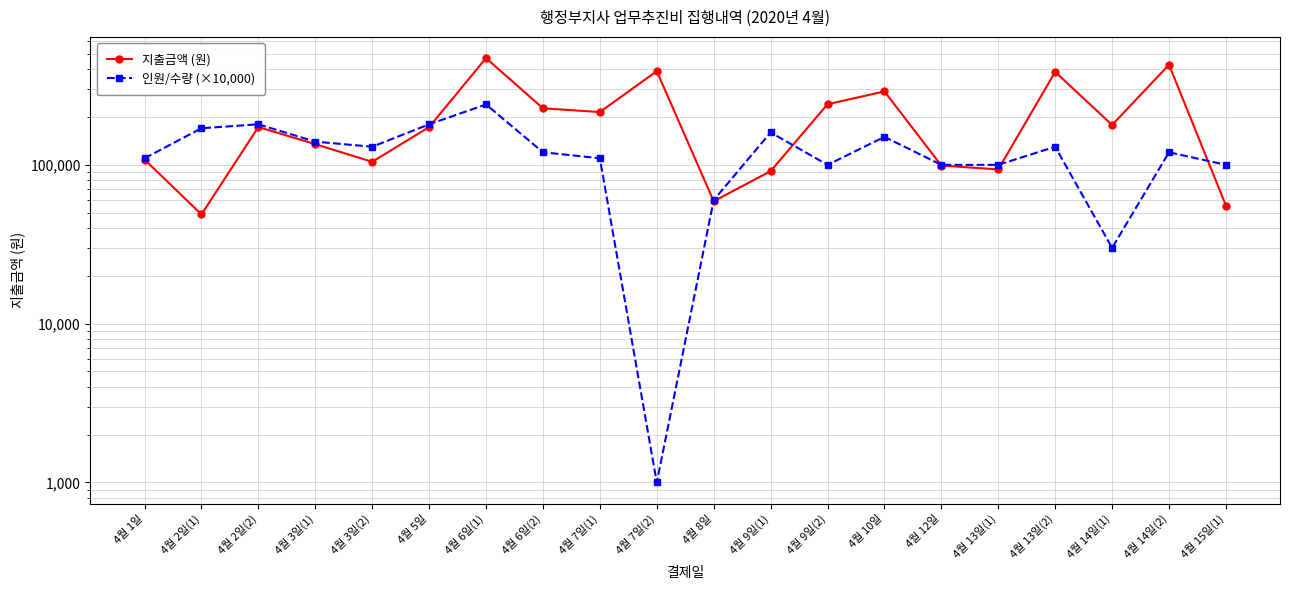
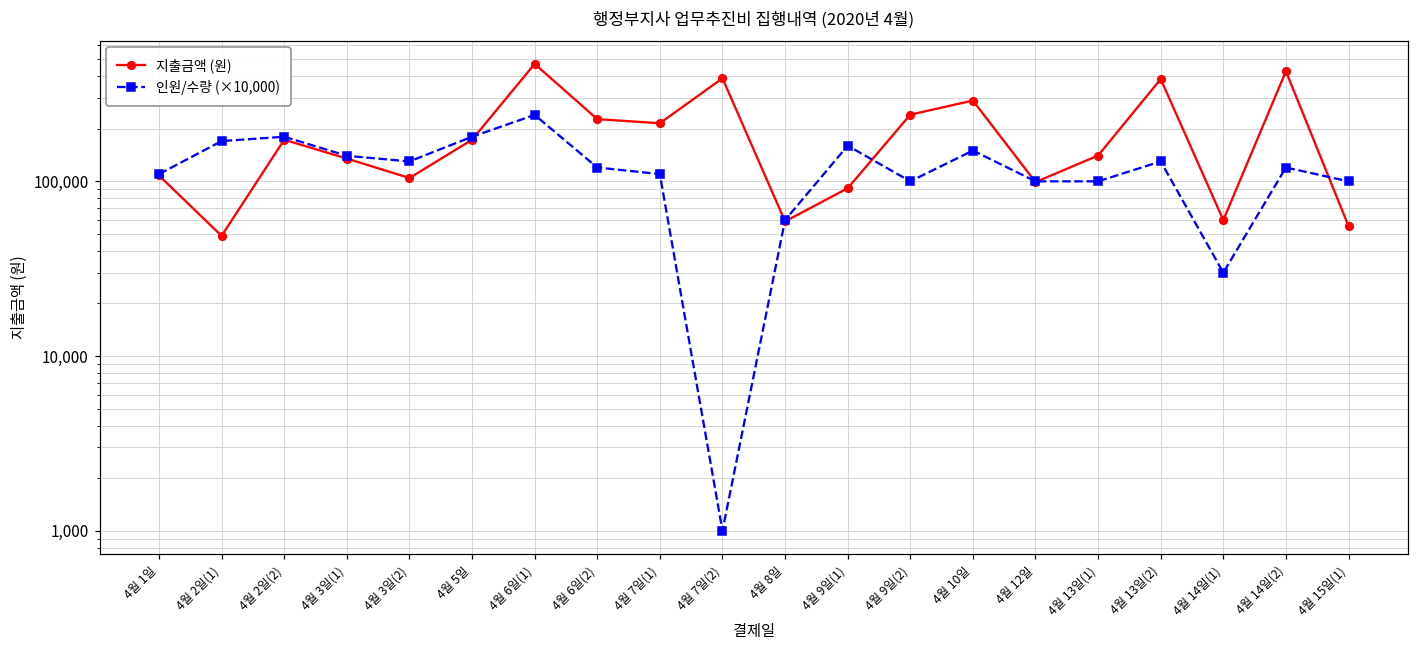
지출금액 (원), 4월 13일(1): 90,000 -> 140,000
지출금액 (원), 4월 14일(1): 180,000 -> 60,000
